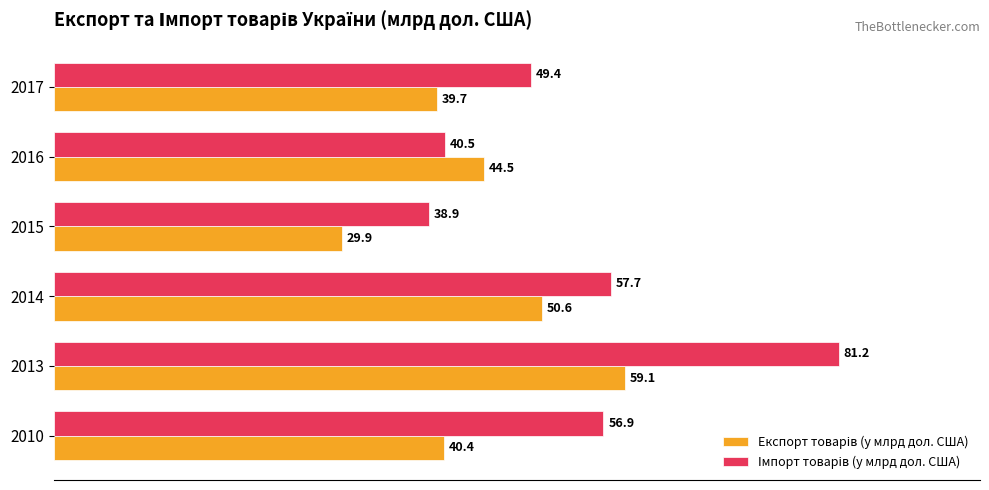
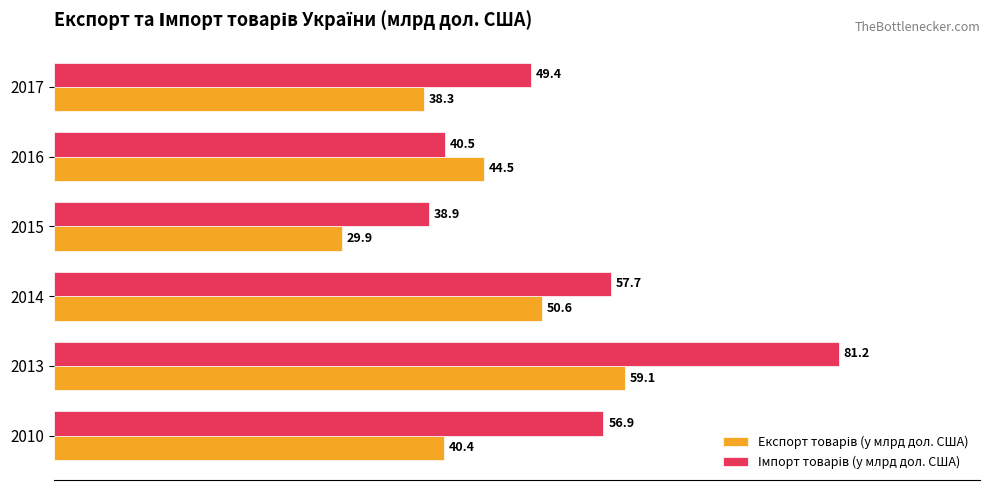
Експорт товарів (у млрд дол. США), 2017: 39.7 -> 38.3
